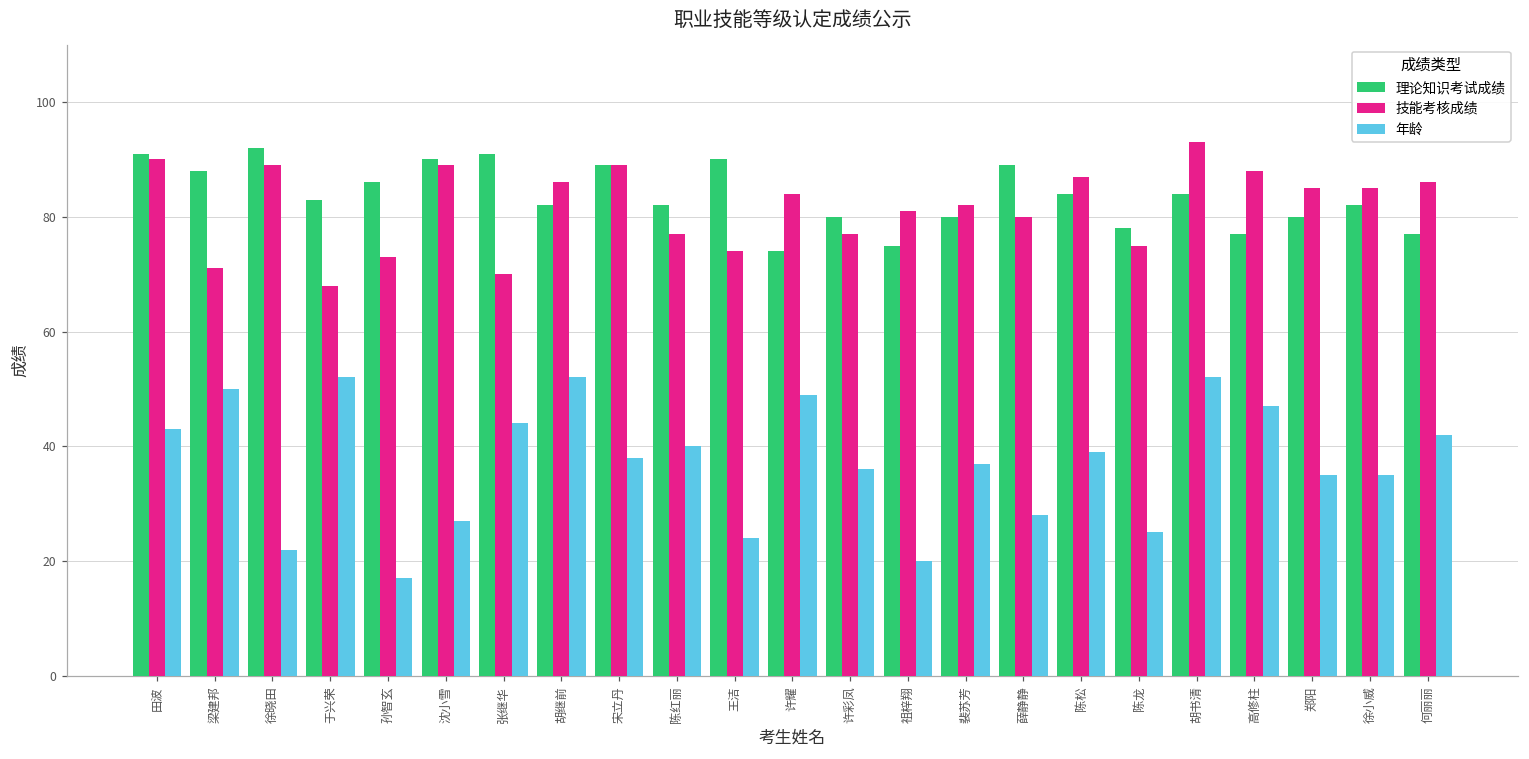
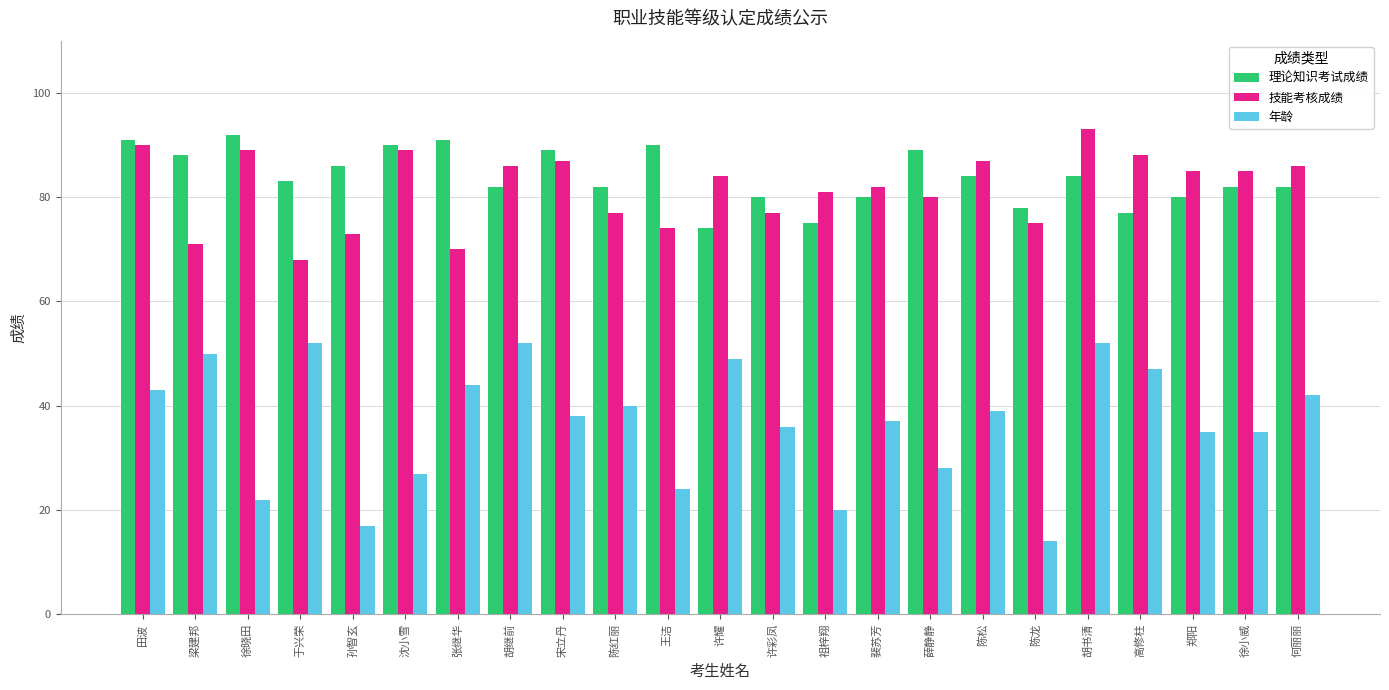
技能考核成绩, 宋立丹: 89 -> 87
年龄, 陈龙: 25 -> 14
理论知识考试成绩, 何丽丽: 77 -> 82
